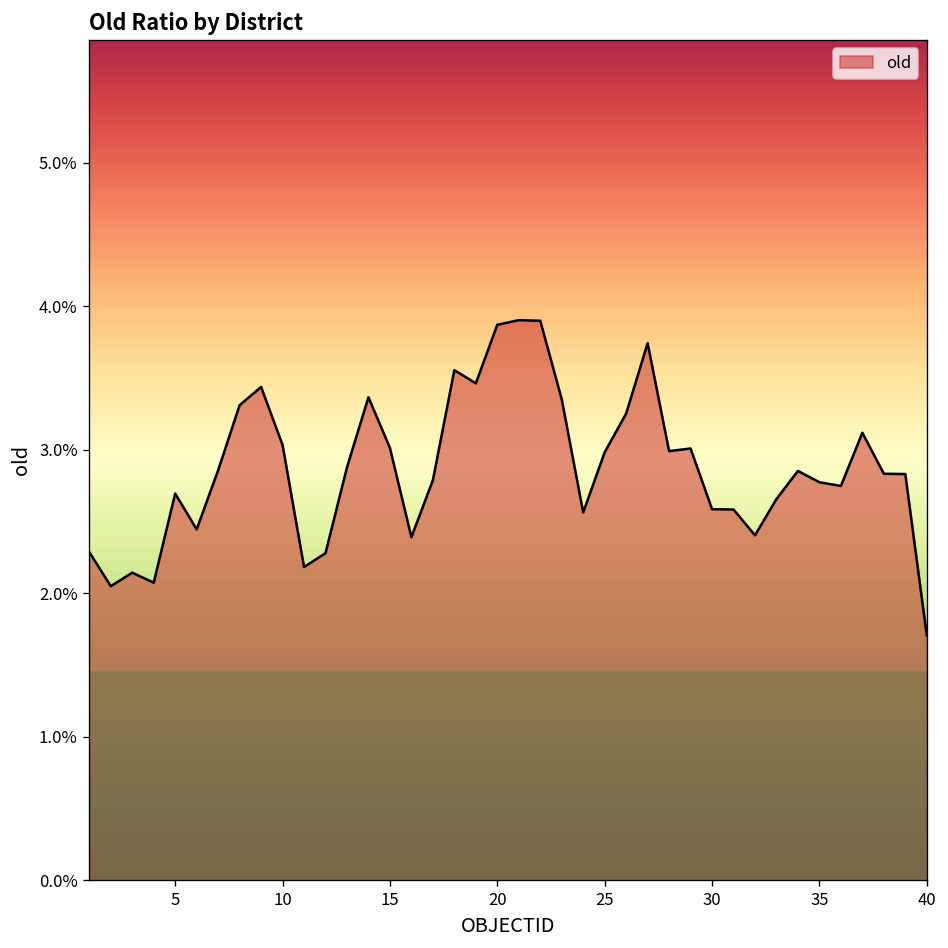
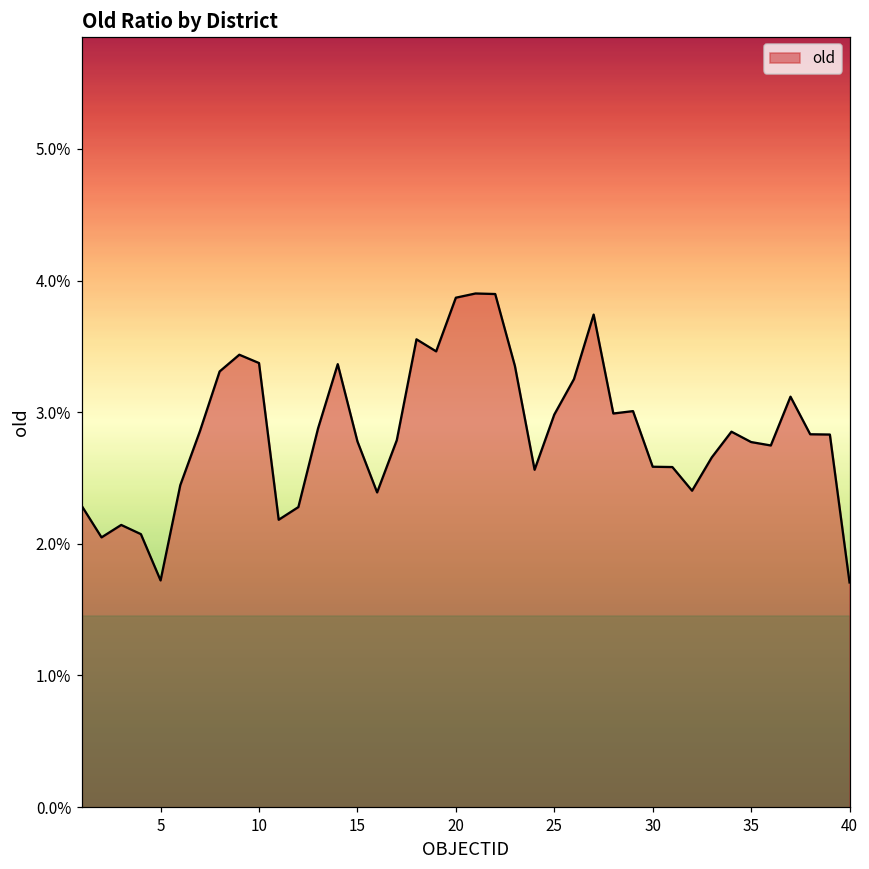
5: 2.69% -> 1.72%
10: 3.03% -> 3.37%
15: 3.01% -> 2.78%
